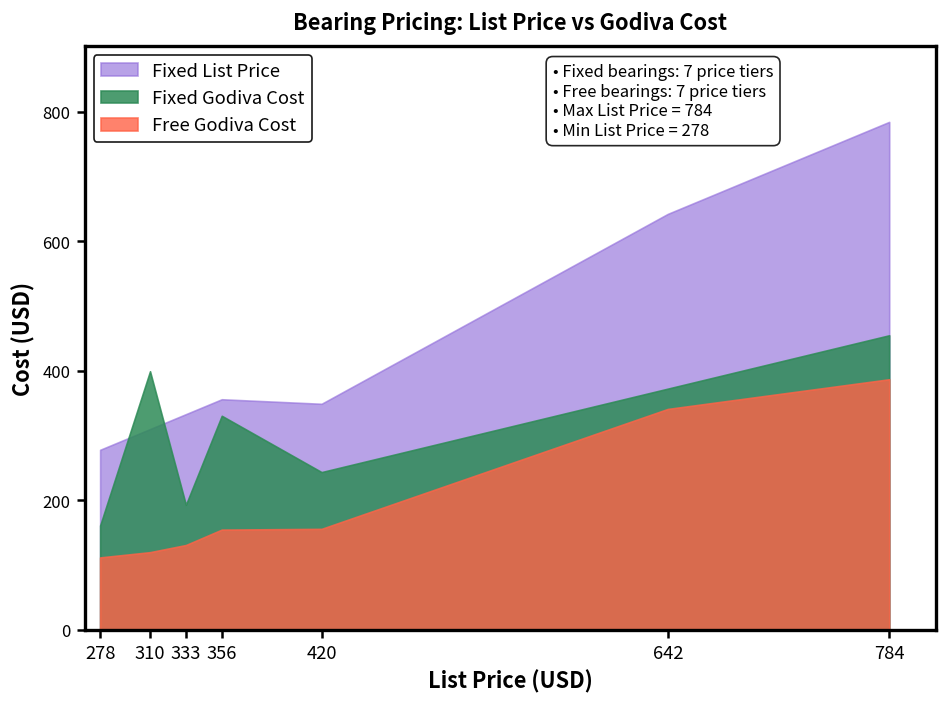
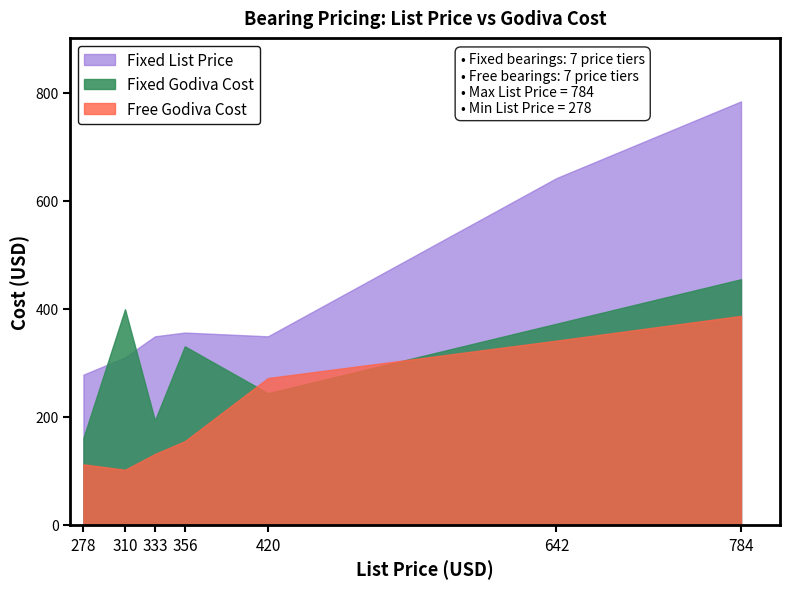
Free Godiva Cost, 310: 120 -> 100
Fixed List Price, 333: 330 -> 350
Free Godiva Cost, 420: 160 -> 270
